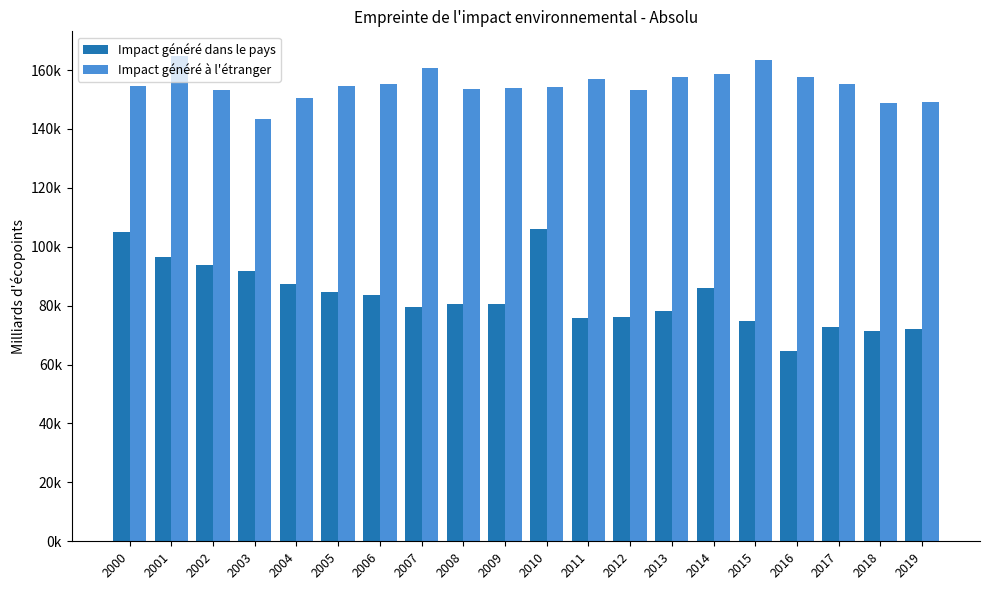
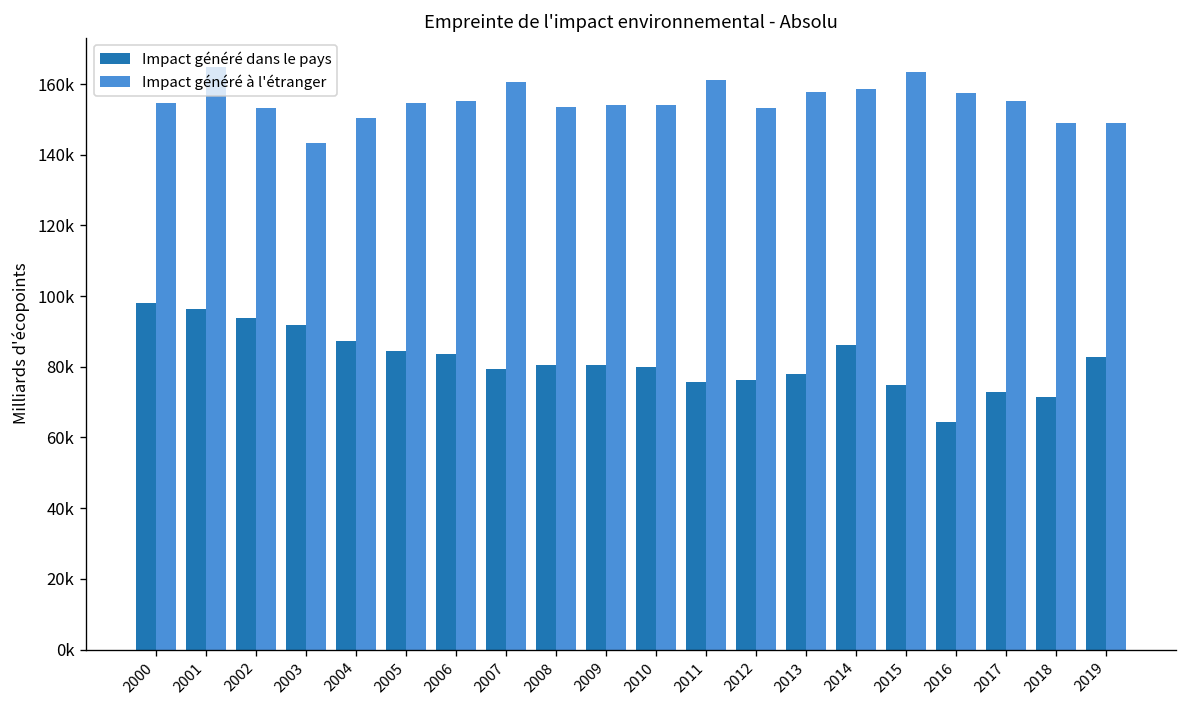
Impact généré dans le pays, 2000: 105000 -> 98000
Impact généré dans le pays, 2010: 106000 -> 80000
Impact généré à l'étranger, 2011: 157000 -> 161000
Impact généré dans le pays, 2019: 72000 -> 83000
